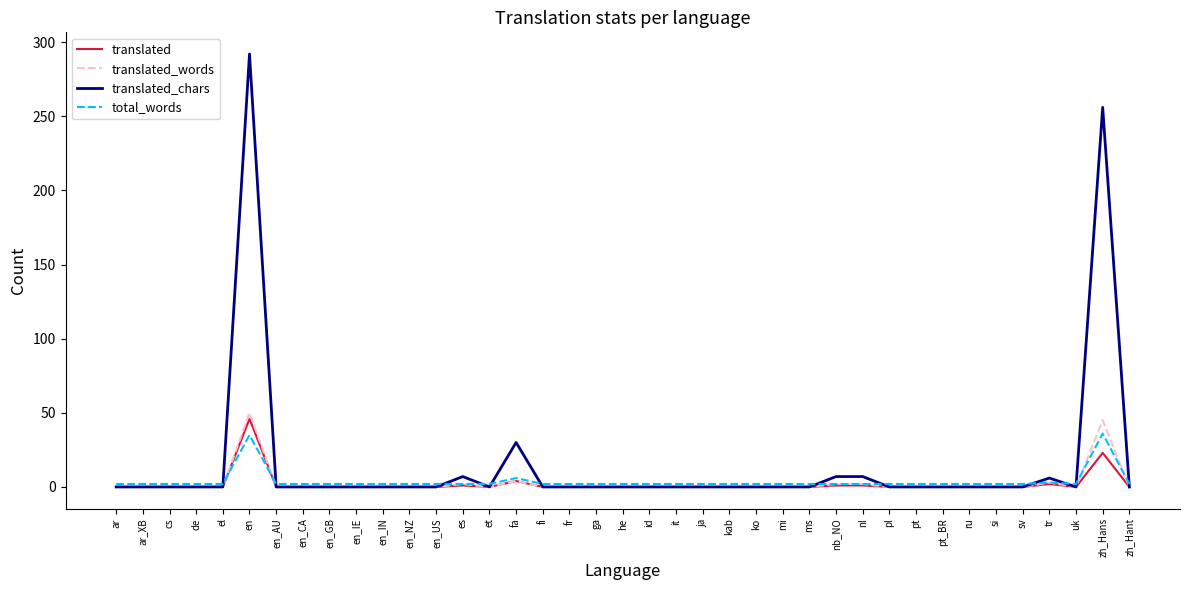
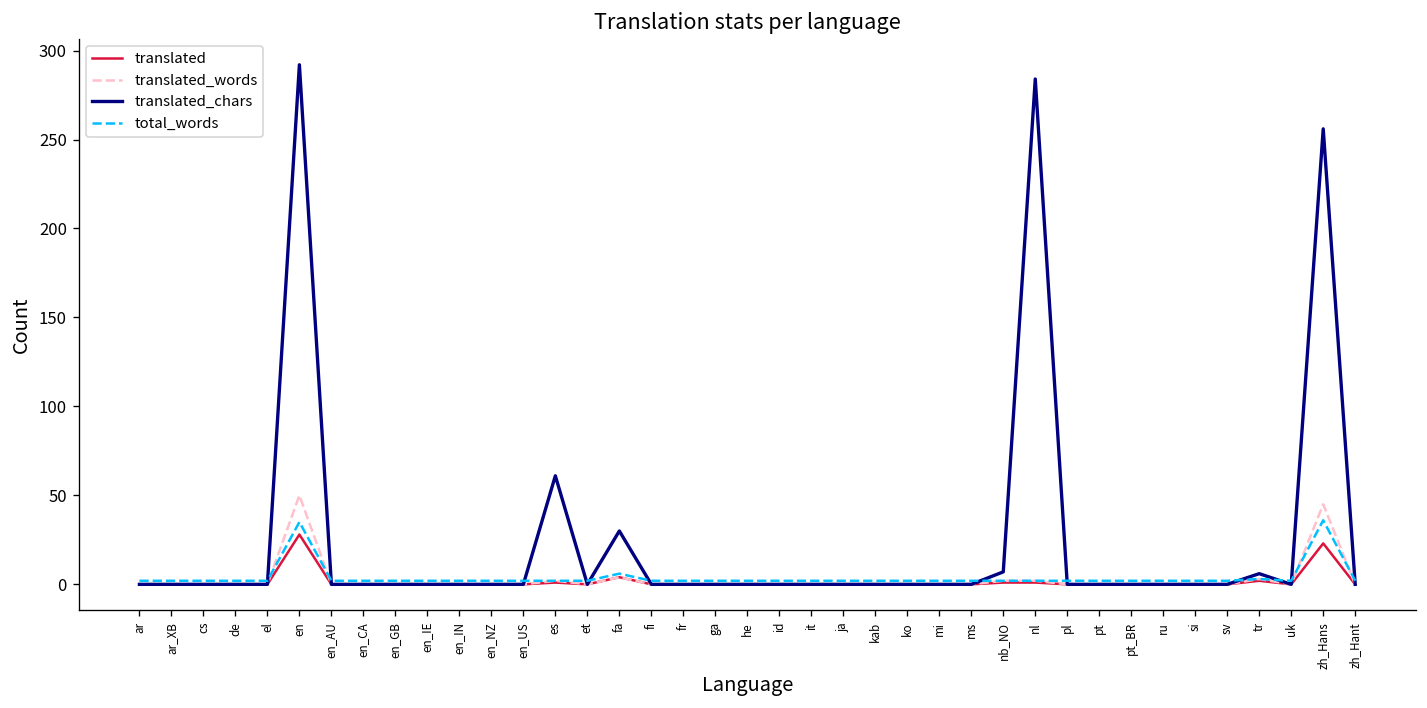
translated, en: 46 -> 28
translated_chars, es: 7 -> 61
translated_chars, nl: 7 -> 284
